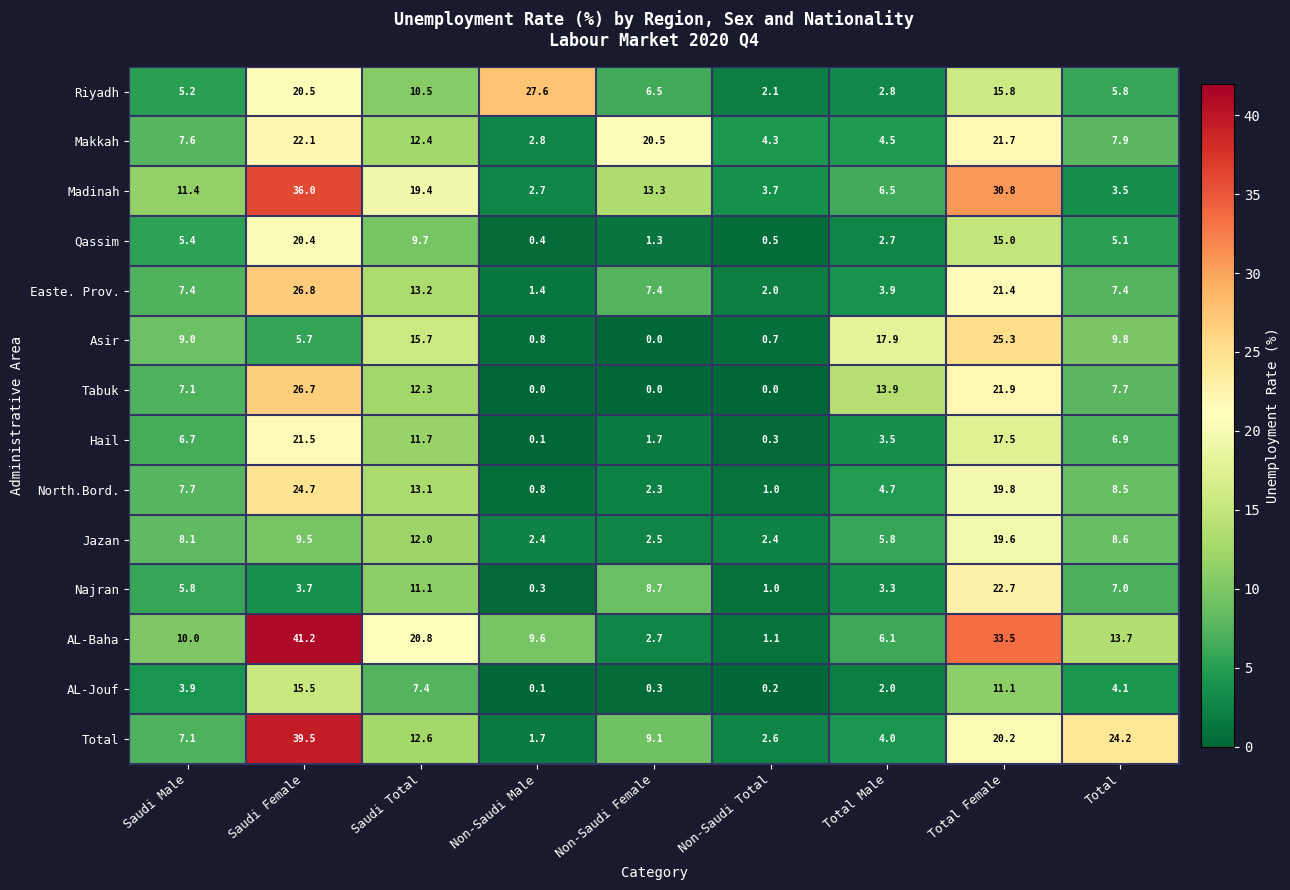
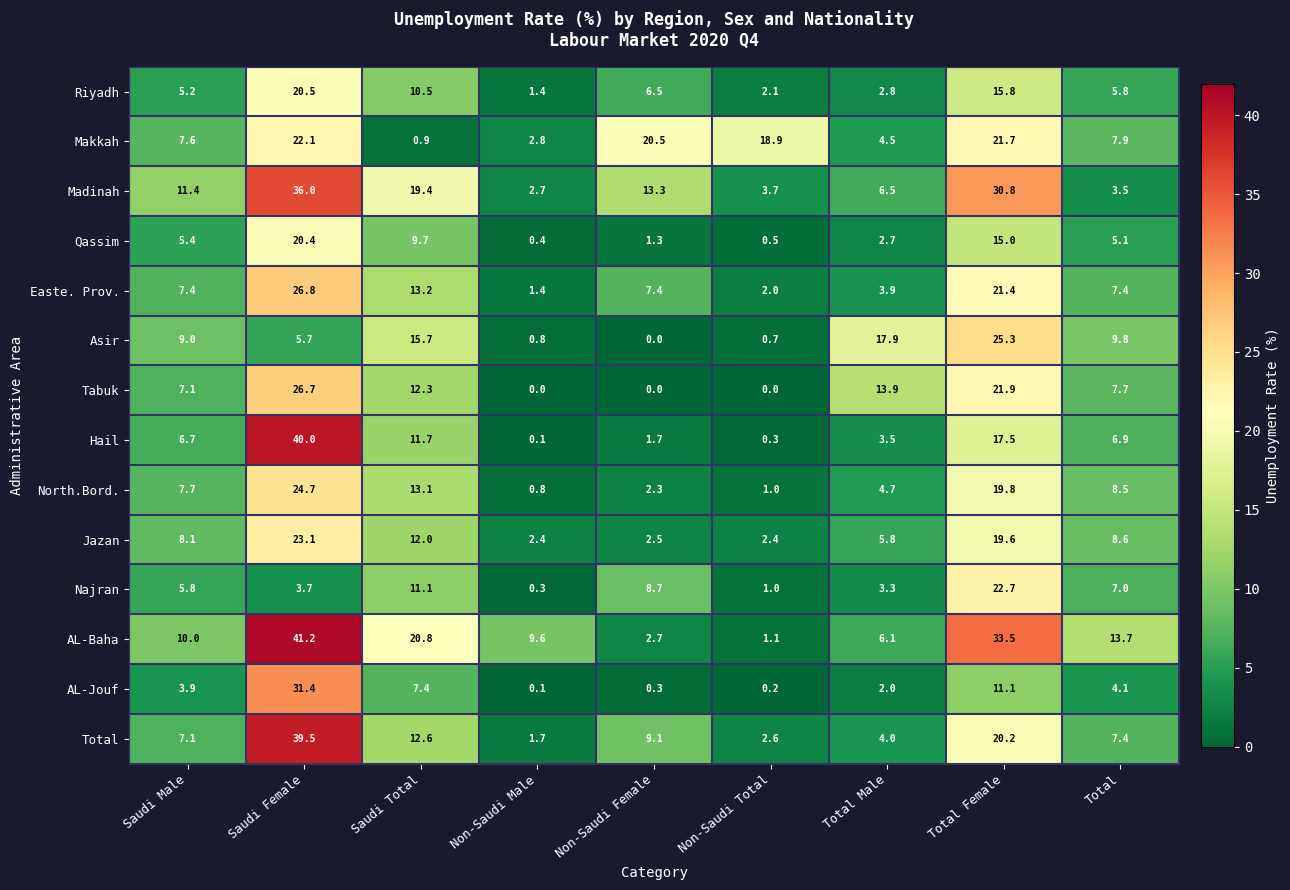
Riyadh, Non-Saudi Male: 27.6 -> 1.4
Makkah, Saudi Total: 12.4 -> 0.9
Makkah, Non-Saudi Total: 4.3 -> 18.9
Hail, Saudi Female: 21.5 -> 40.0
Jazan, Saudi Female: 9.5 -> 23.1
AL-Jouf, Saudi Female: 15.5 -> 31.4
Total, Total: 24.2 -> 7.4
